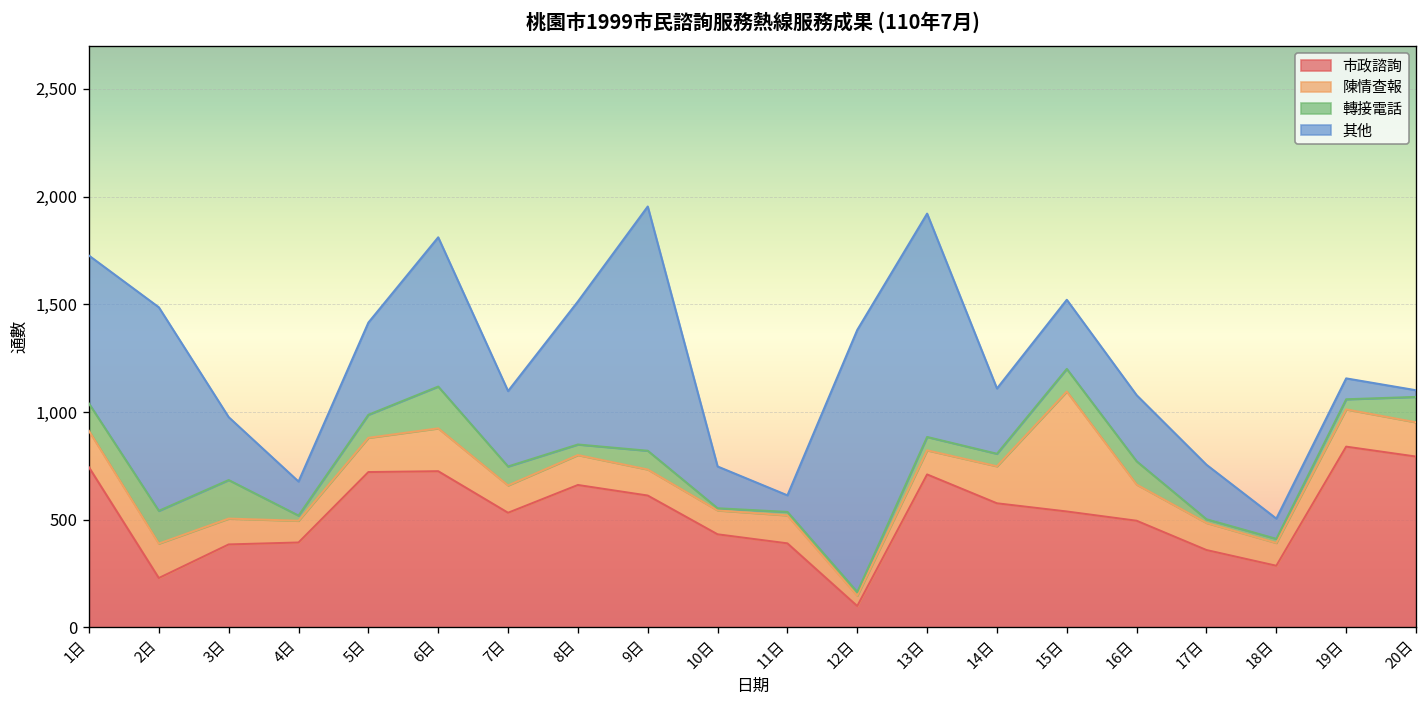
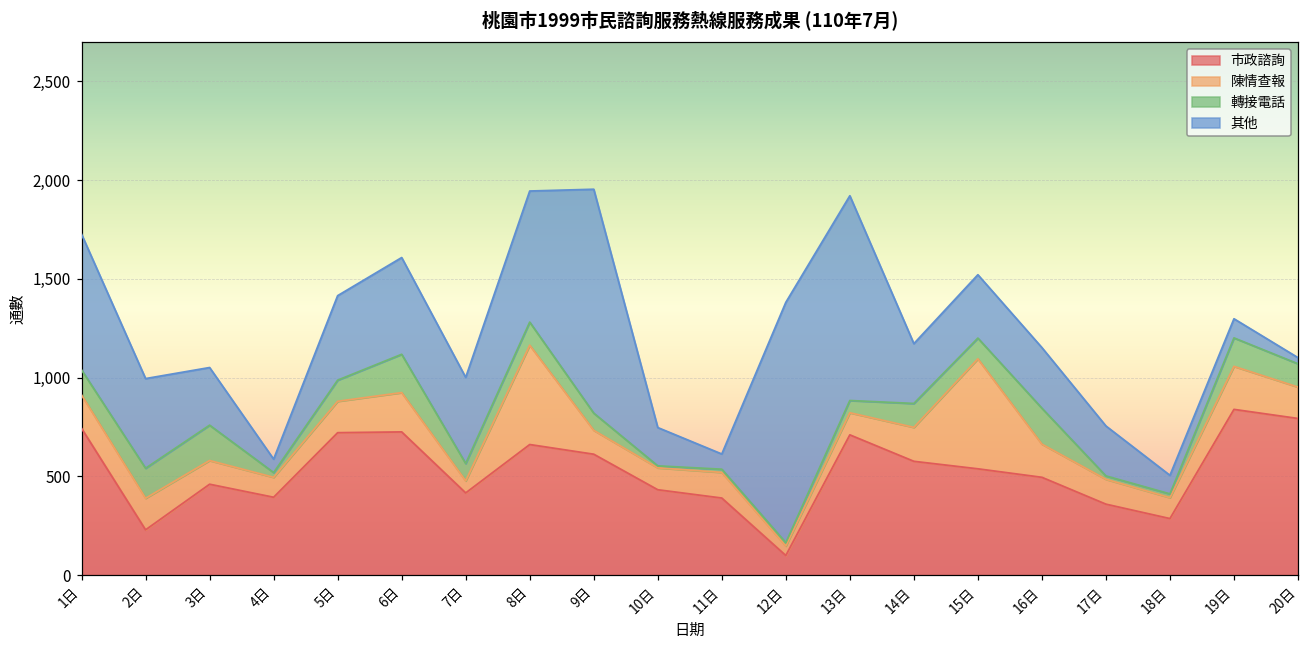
其他, 2日: 950 -> 450
市政諮詢, 3日: 390 -> 460
其他, 4日: 160 -> 70
其他, 6日: 690 -> 490
市政諮詢, 7日: 530 -> 420
陳情查報, 7日: 130 -> 60
其他, 7日: 350 -> 440
陳情查報, 8日: 140 -> 500
轉接電話, 8日: 50 -> 120
轉接電話, 14日: 60 -> 120
轉接電話, 16日: 110 -> 180
陳情查報, 19日: 170 -> 220
轉接電話, 19日: 50 -> 140
